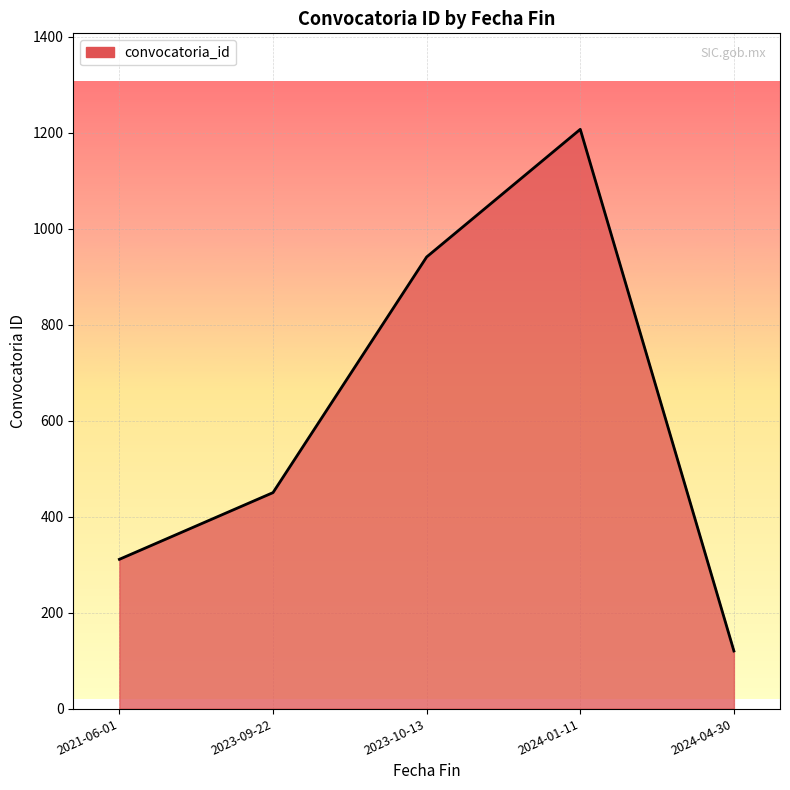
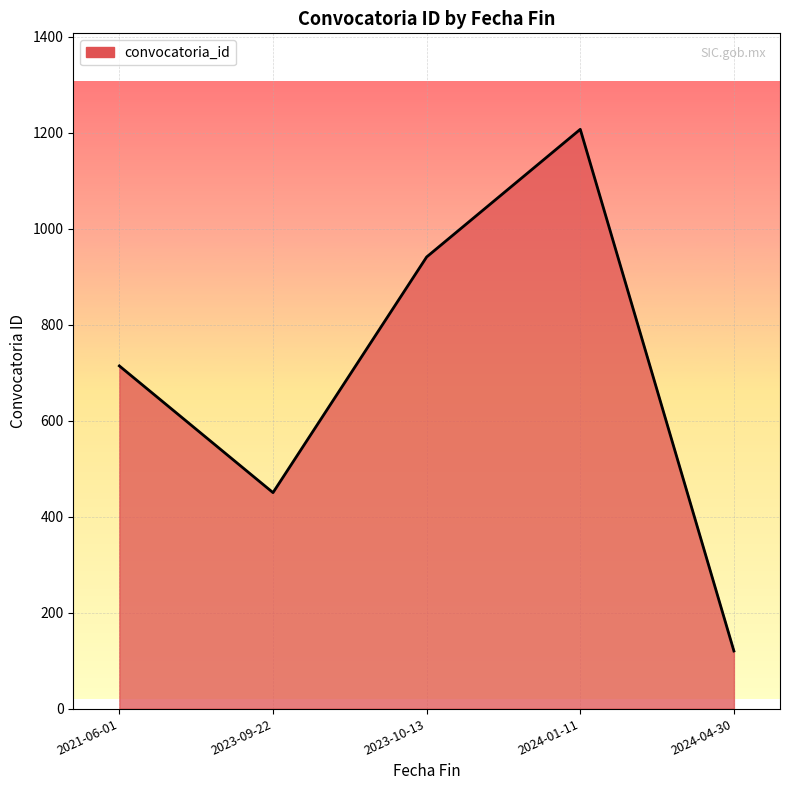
2021-06-01: 310 -> 710
